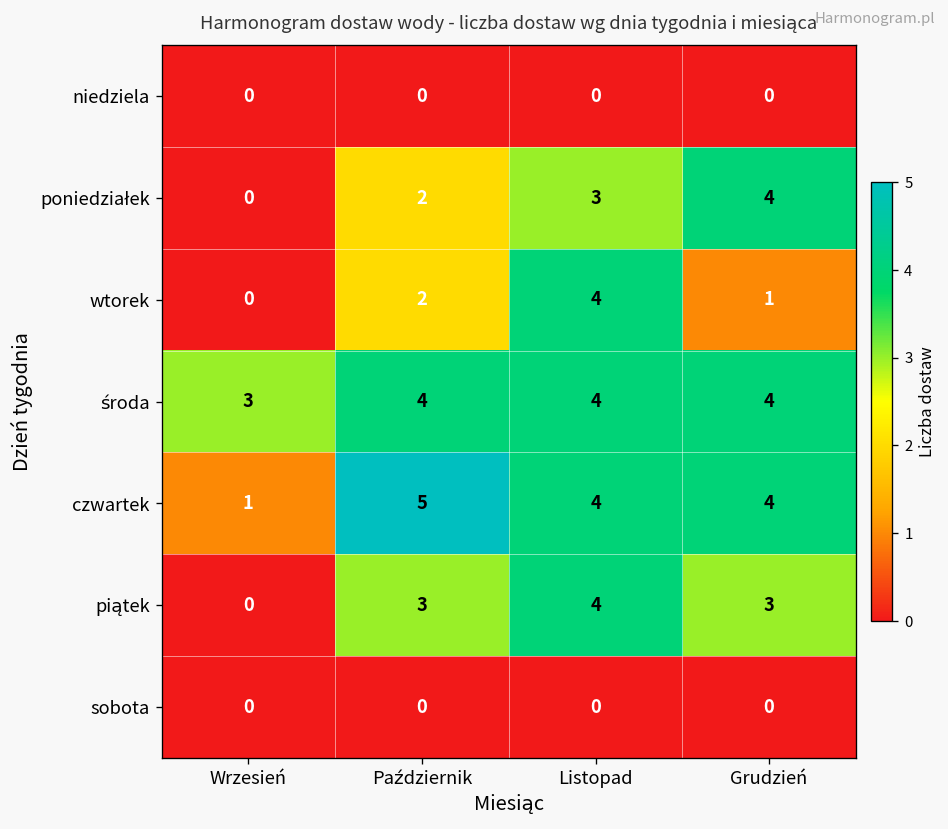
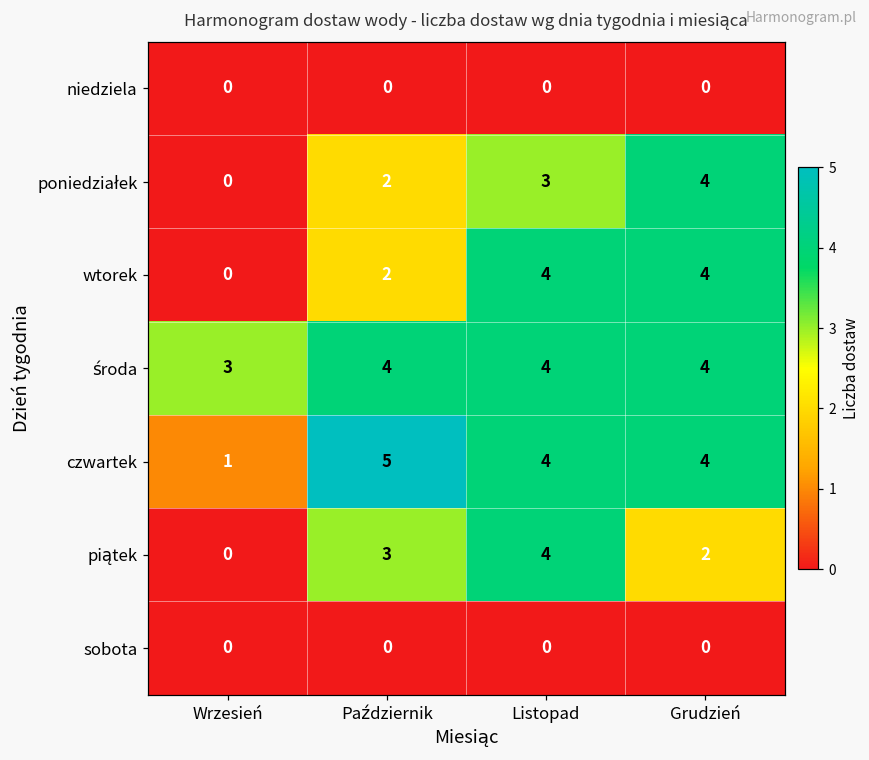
wtorek, Grudzień: 1 -> 4
piątek, Grudzień: 3 -> 2
